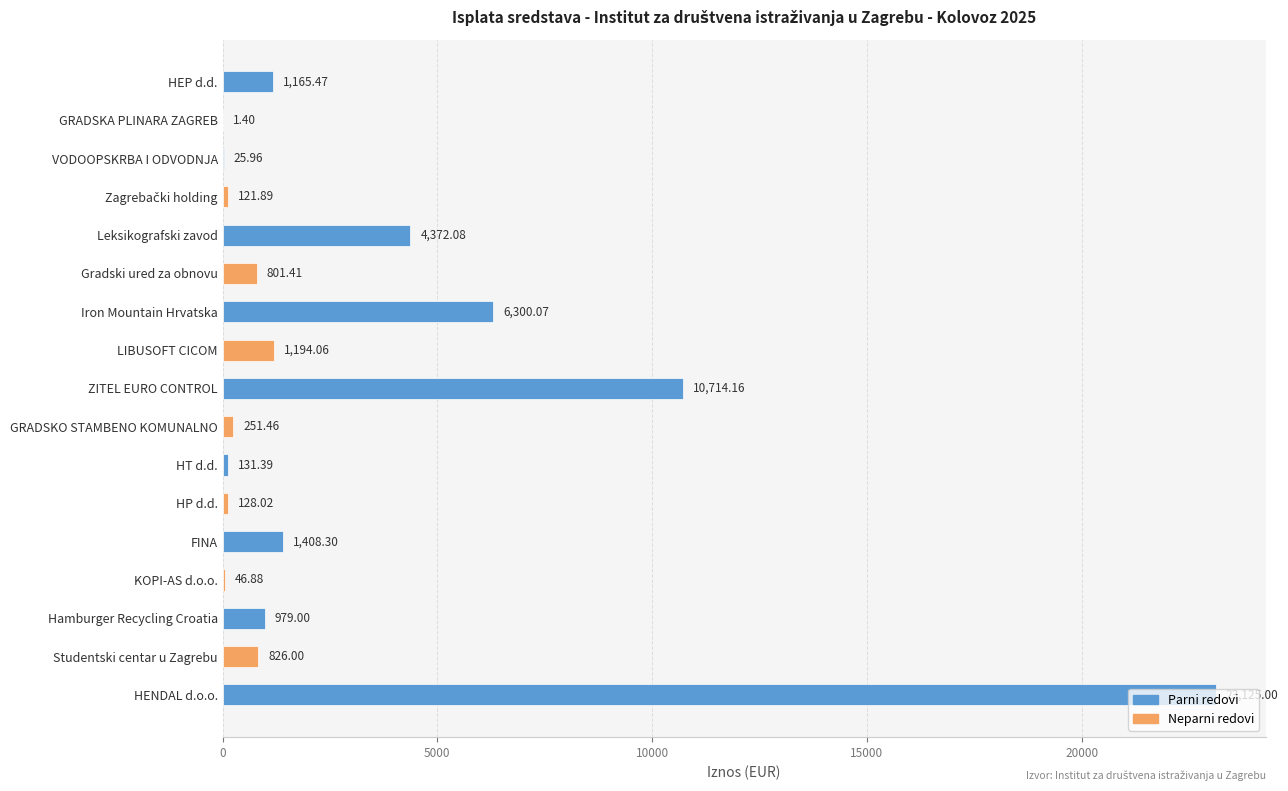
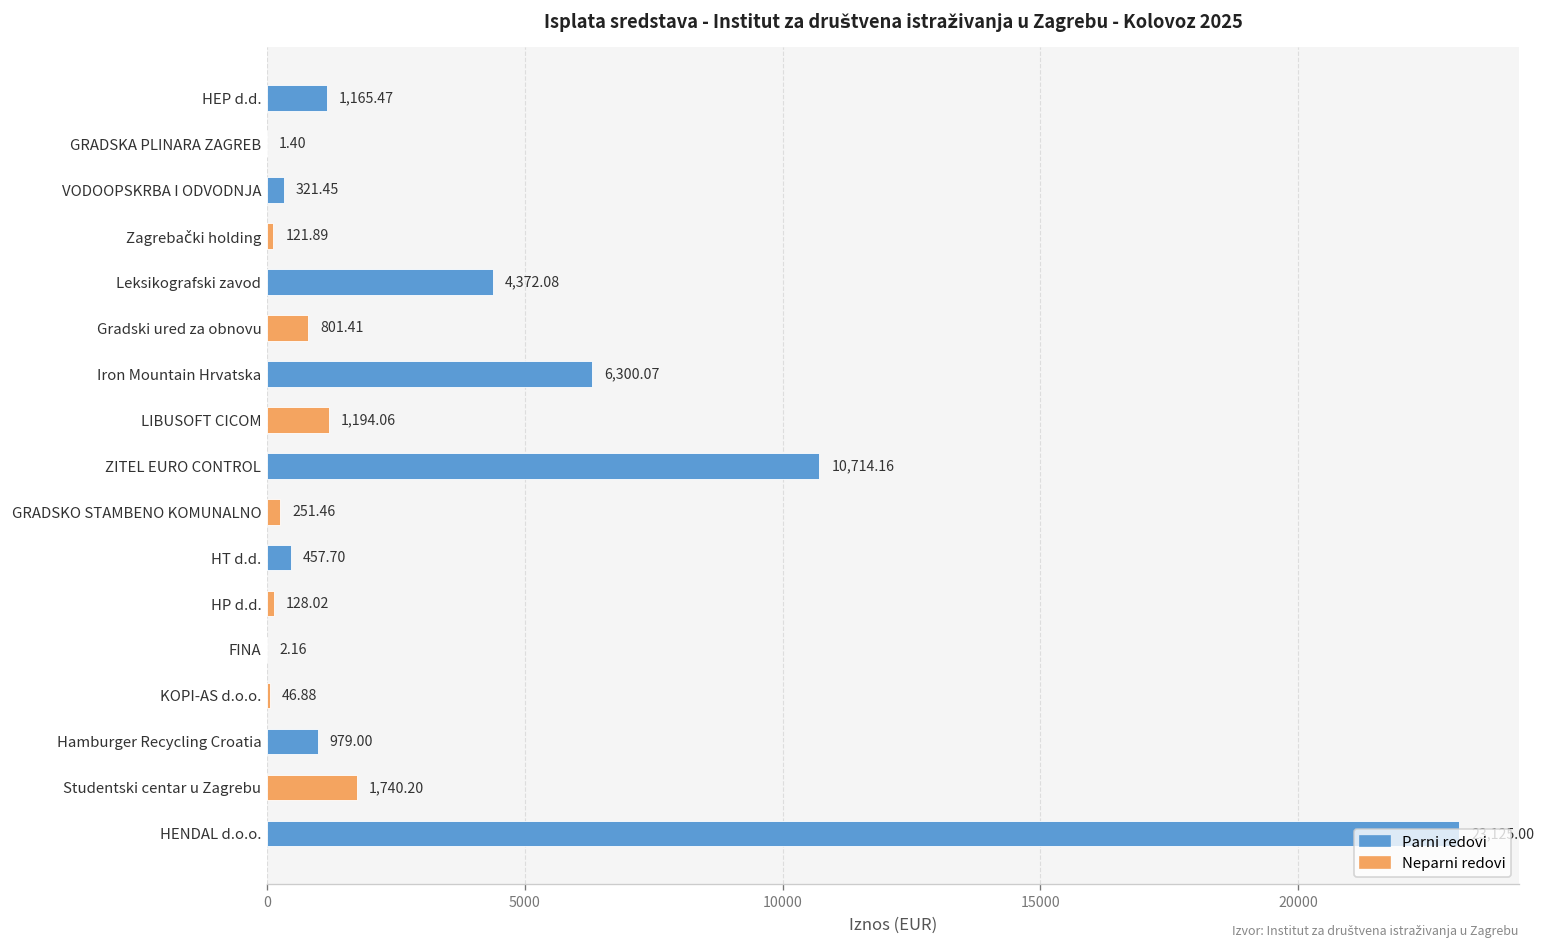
VODOOPSKRBA I ODVODNJA: 25.96 -> 321.45
HT d.d.: 131.39 -> 457.70
FINA: 1,408.30 -> 2.16
Studentski centar u Zagrebu: 826.00 -> 1,740.20
